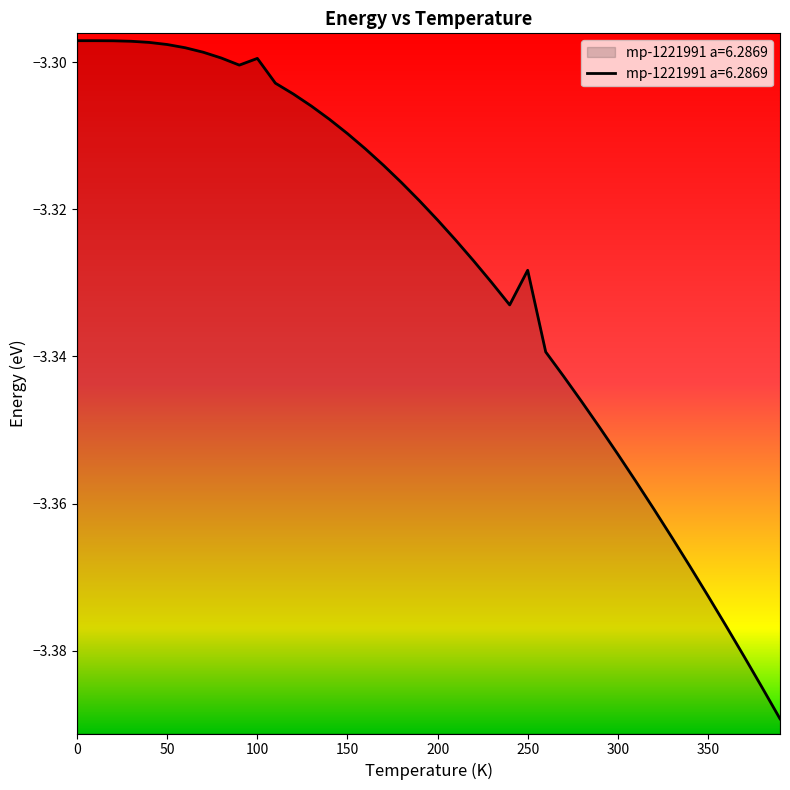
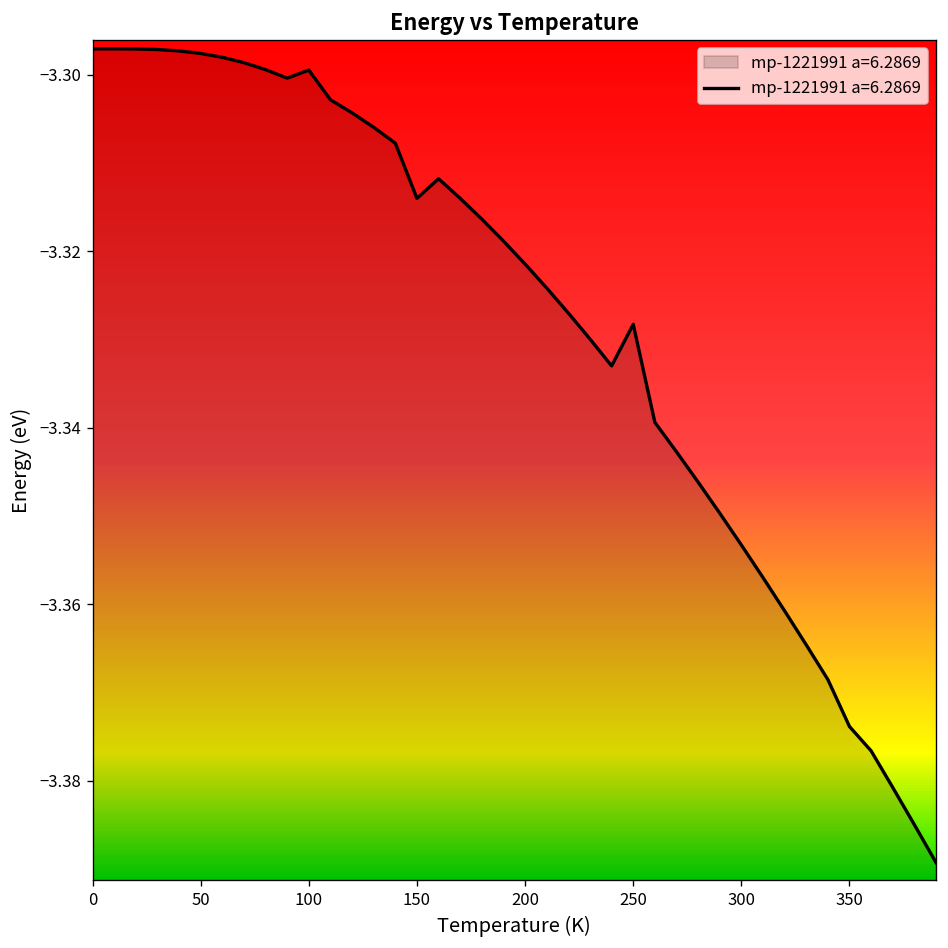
150: -3.310 -> -3.314
350: -3.373 -> -3.374
